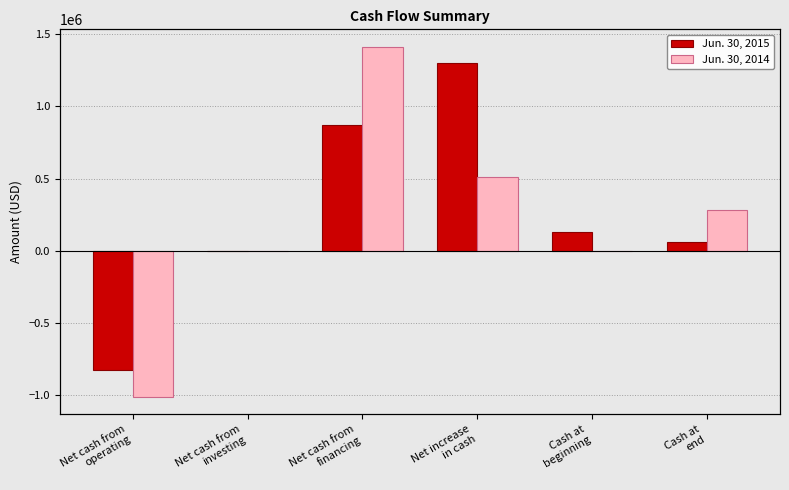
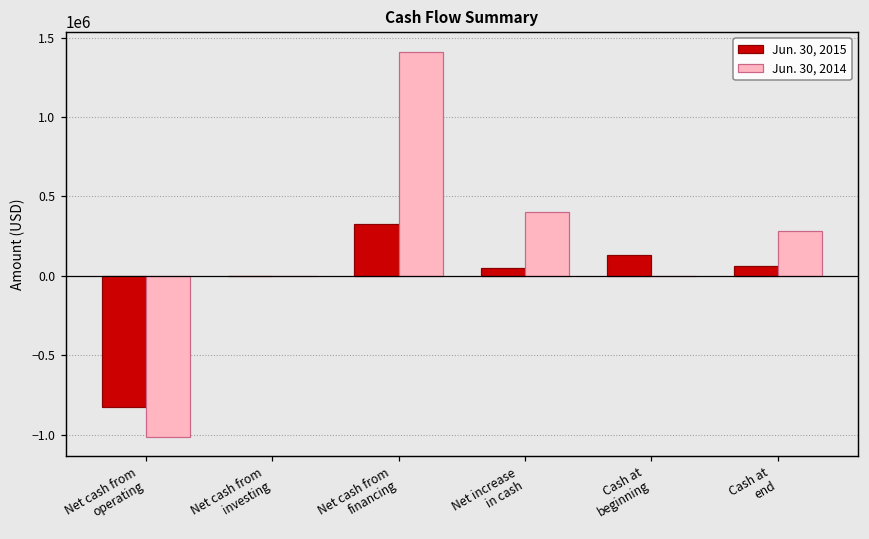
Jun. 30, 2015, Net cash from financing: 870000 -> 330000
Jun. 30, 2015, Net increase in cash: 1300000 -> 50000
Jun. 30, 2014, Net increase in cash: 510000 -> 400000
